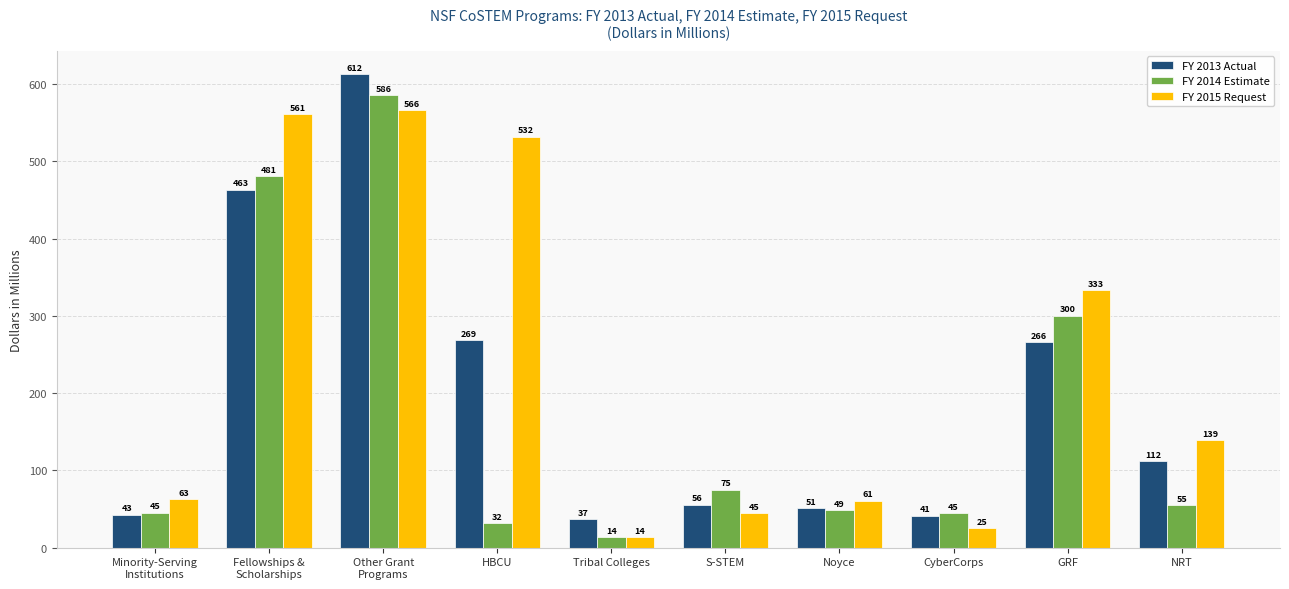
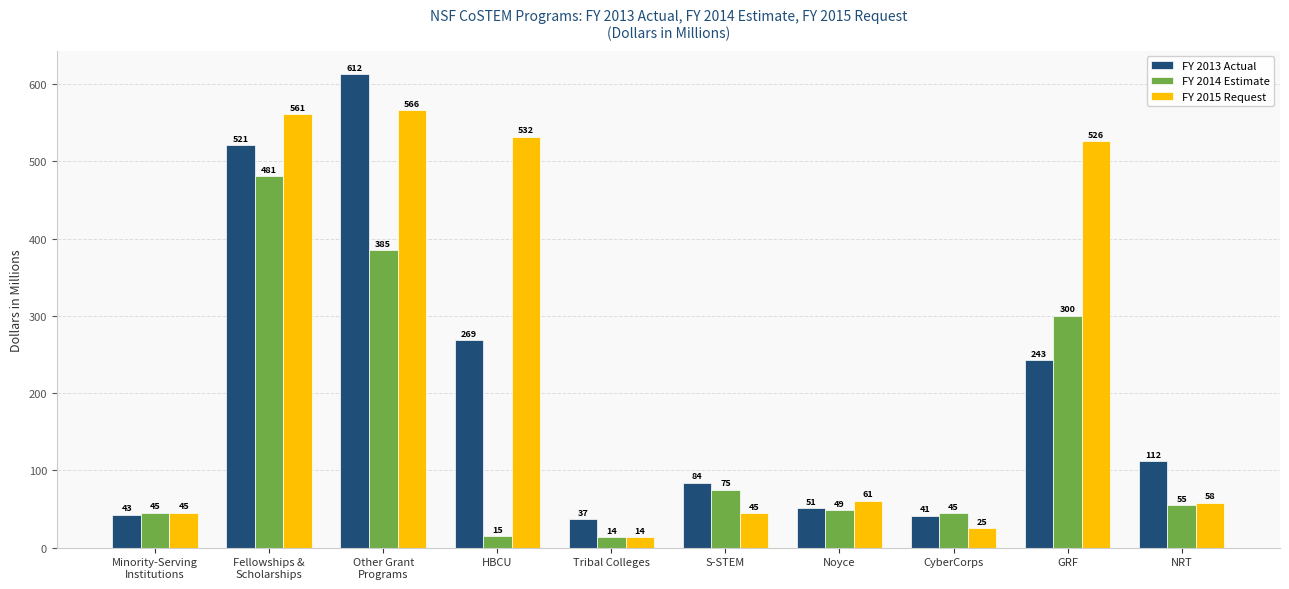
FY 2015 Request, Minority-Serving Institutions: 63 -> 45
FY 2013 Actual, Fellowships & Scholarships: 463 -> 521
FY 2014 Estimate, Other Grant Programs: 586 -> 385
FY 2014 Estimate, HBCU: 32 -> 15
FY 2013 Actual, S-STEM: 56 -> 84
FY 2013 Actual, GRF: 266 -> 243
FY 2015 Request, GRF: 333 -> 526
FY 2015 Request, NRT: 139 -> 58
